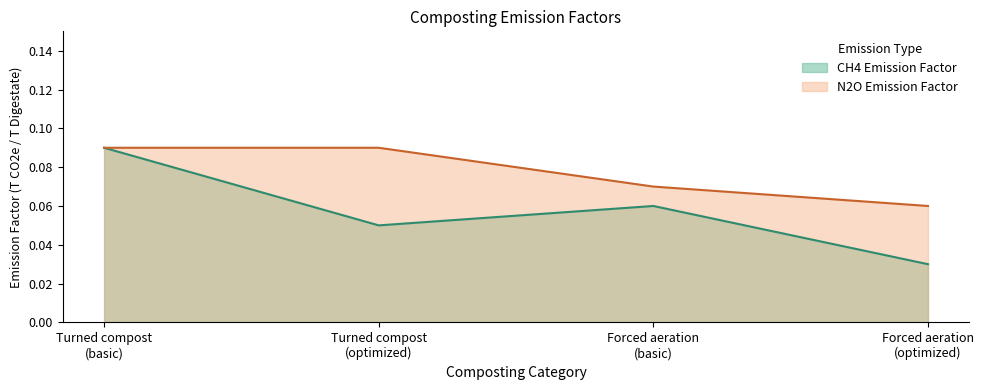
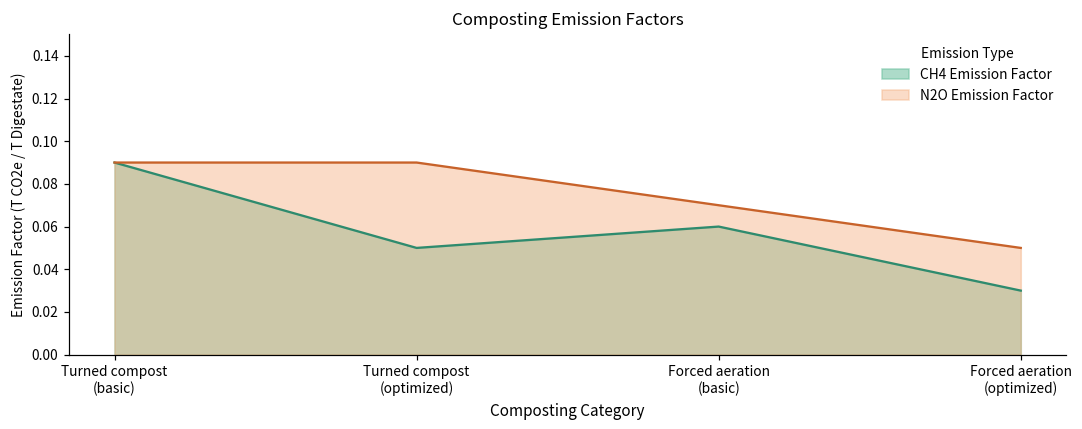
N2O Emission Factor, Forced aeration (optimized): 0.06 -> 0.05
